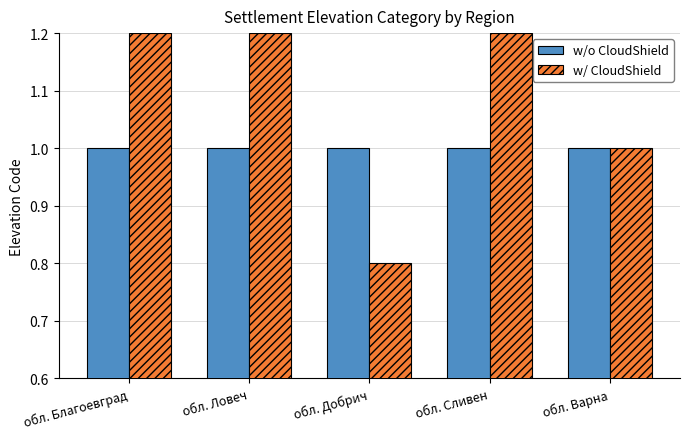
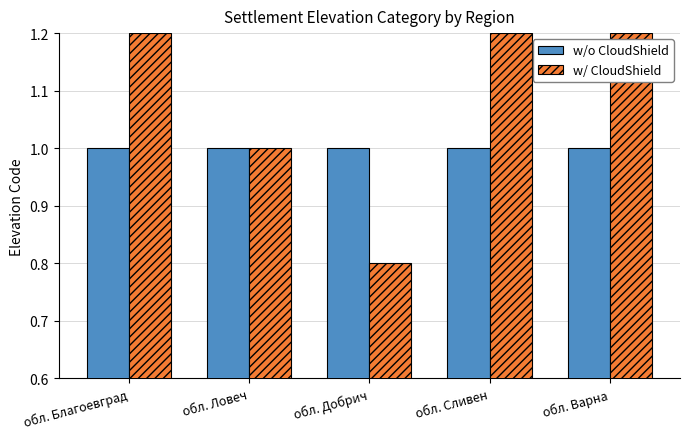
w/ CloudShield, обл. Ловеч: 1.20 -> 1.00
w/ CloudShield, обл. Варна: 1.00 -> 1.20
